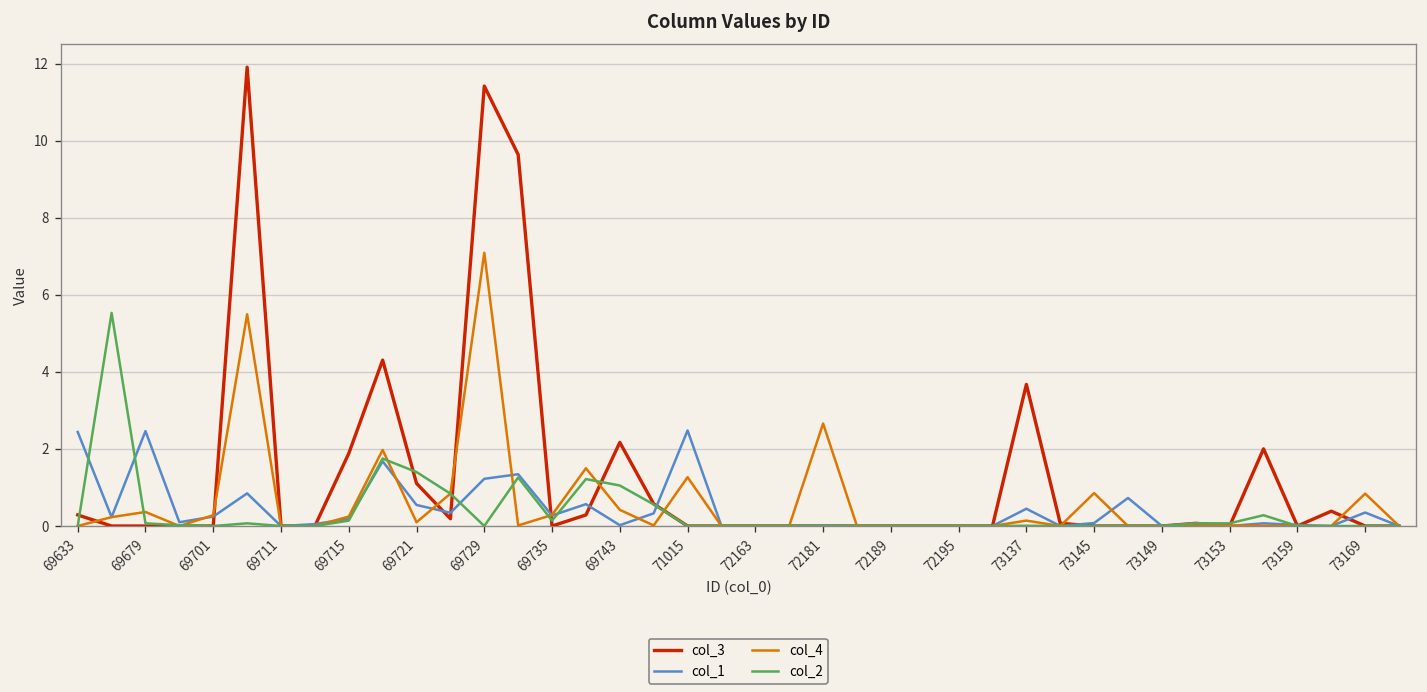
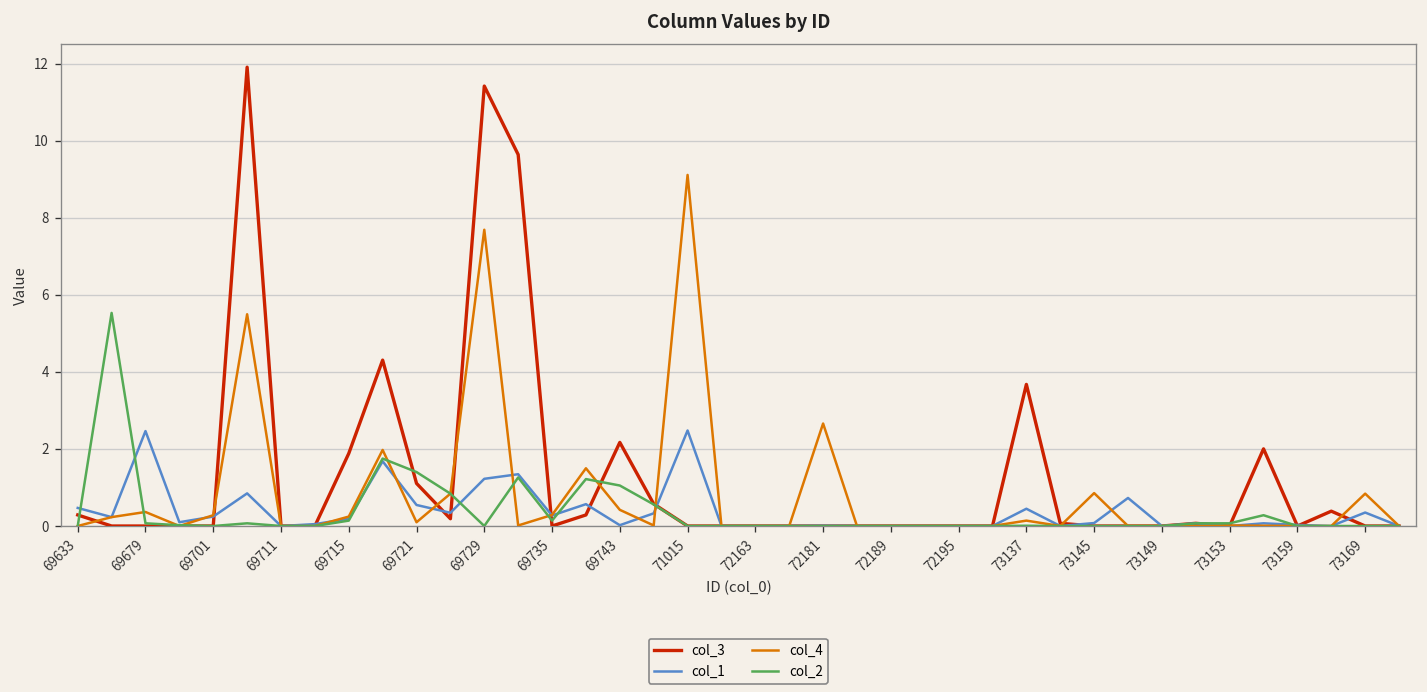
col_1, 69633: 2.4 -> 0.5
col_4, 69729: 7.1 -> 7.7
col_4, 71015: 1.3 -> 9.1
